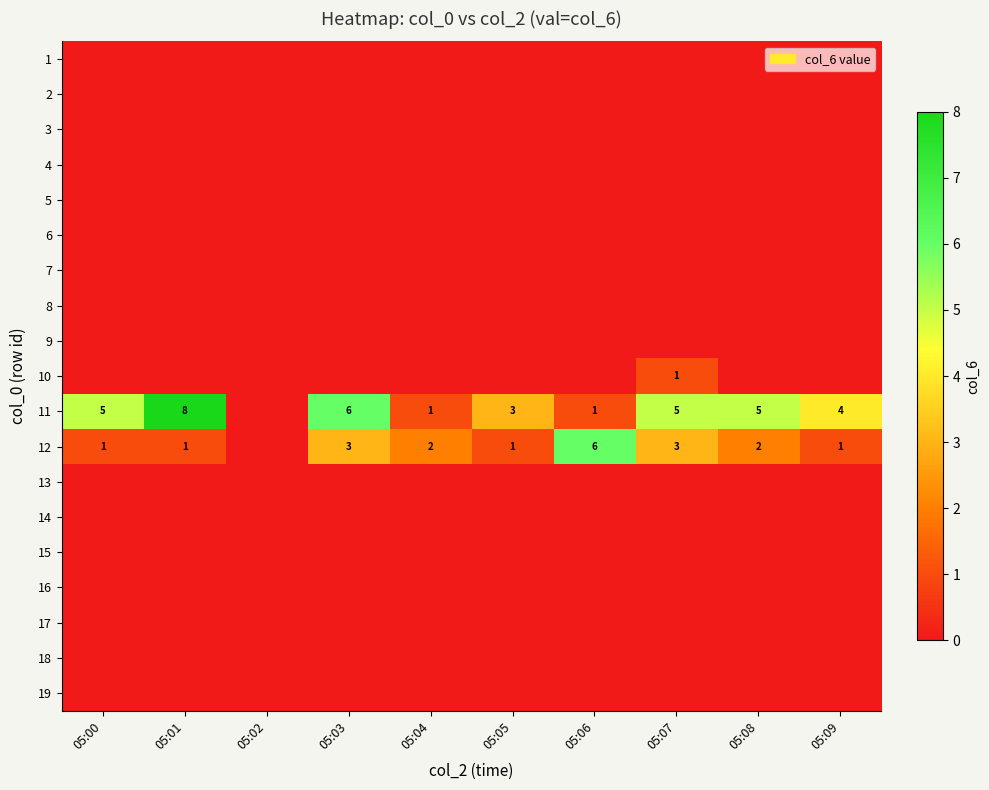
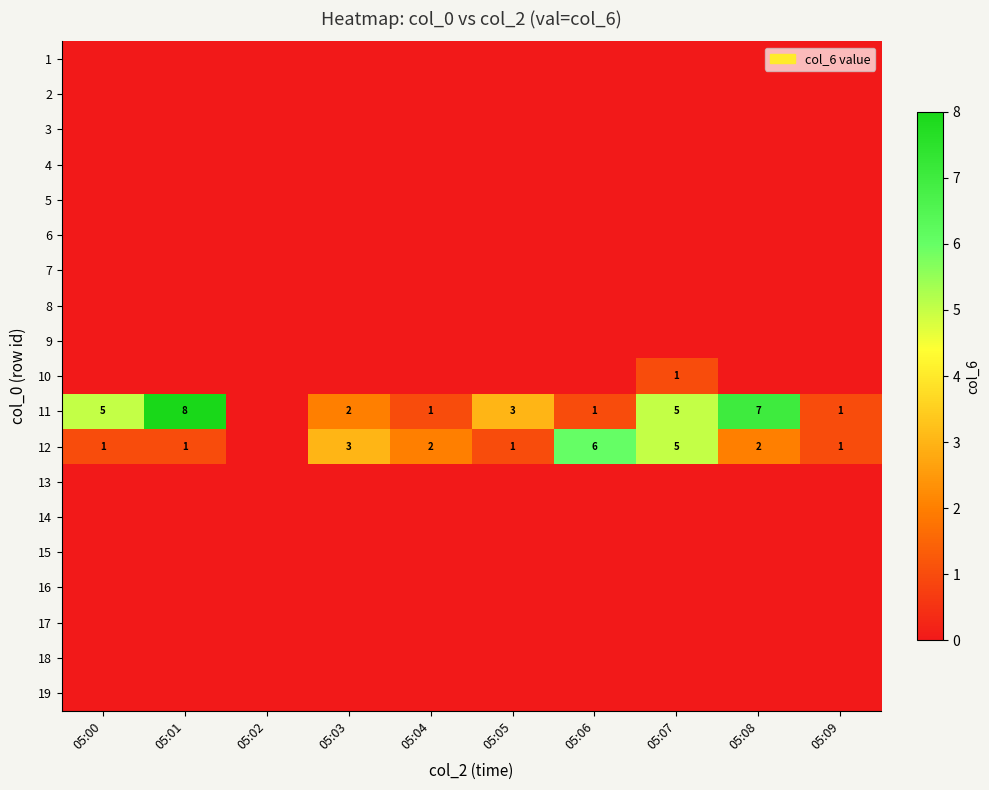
11, 05:03: 6 -> 2
11, 05:08: 5 -> 7
11, 05:09: 4 -> 1
12, 05:07: 3 -> 5
